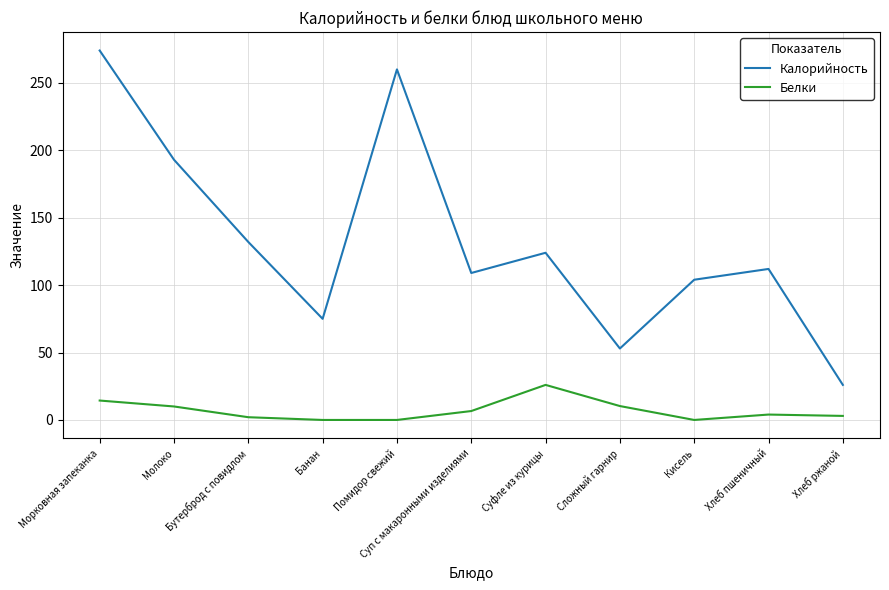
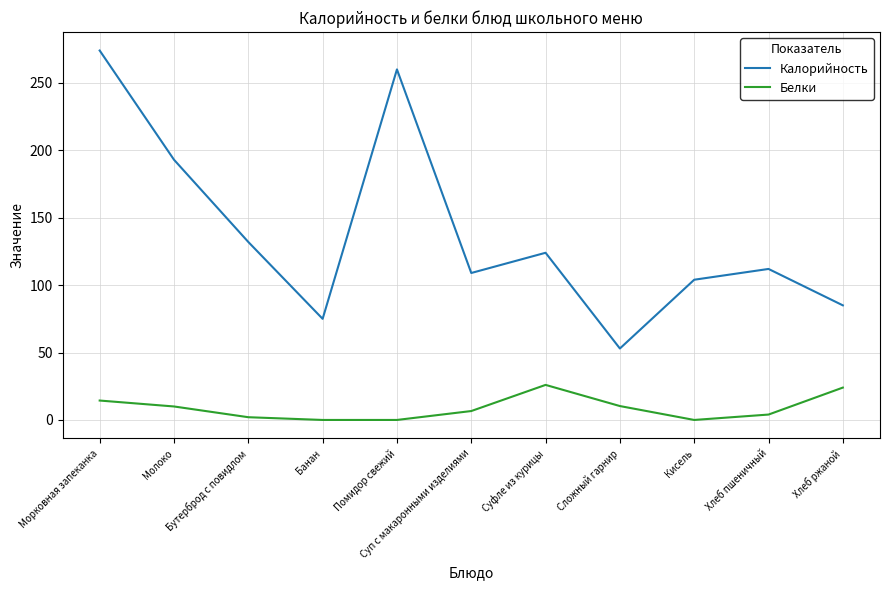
Калорийность, Хлеб ржаной: 26 -> 85
Белки, Хлеб ржаной: 3 -> 24
